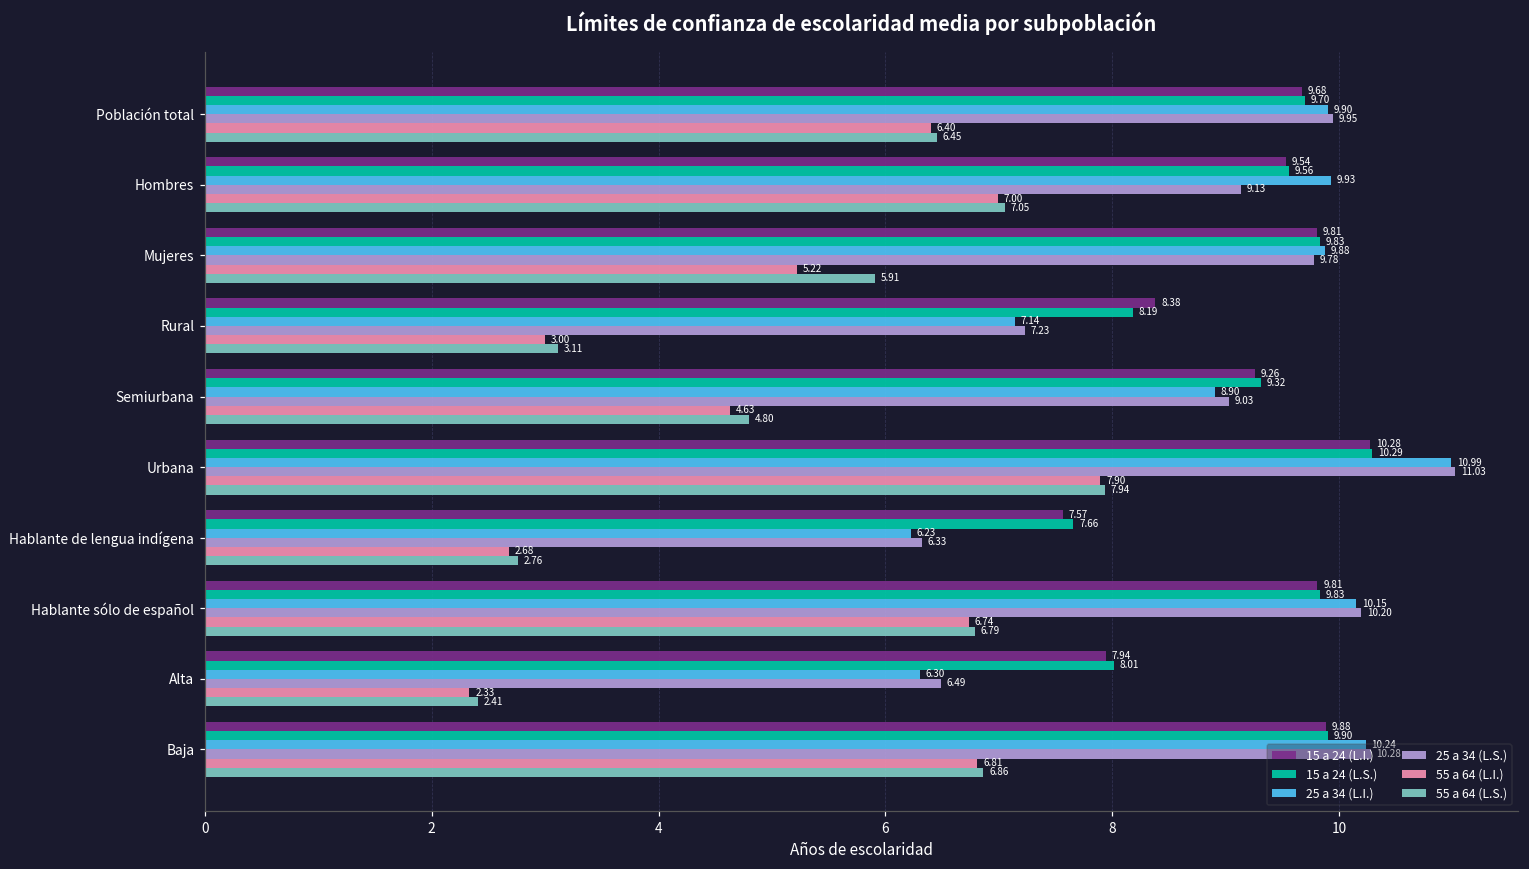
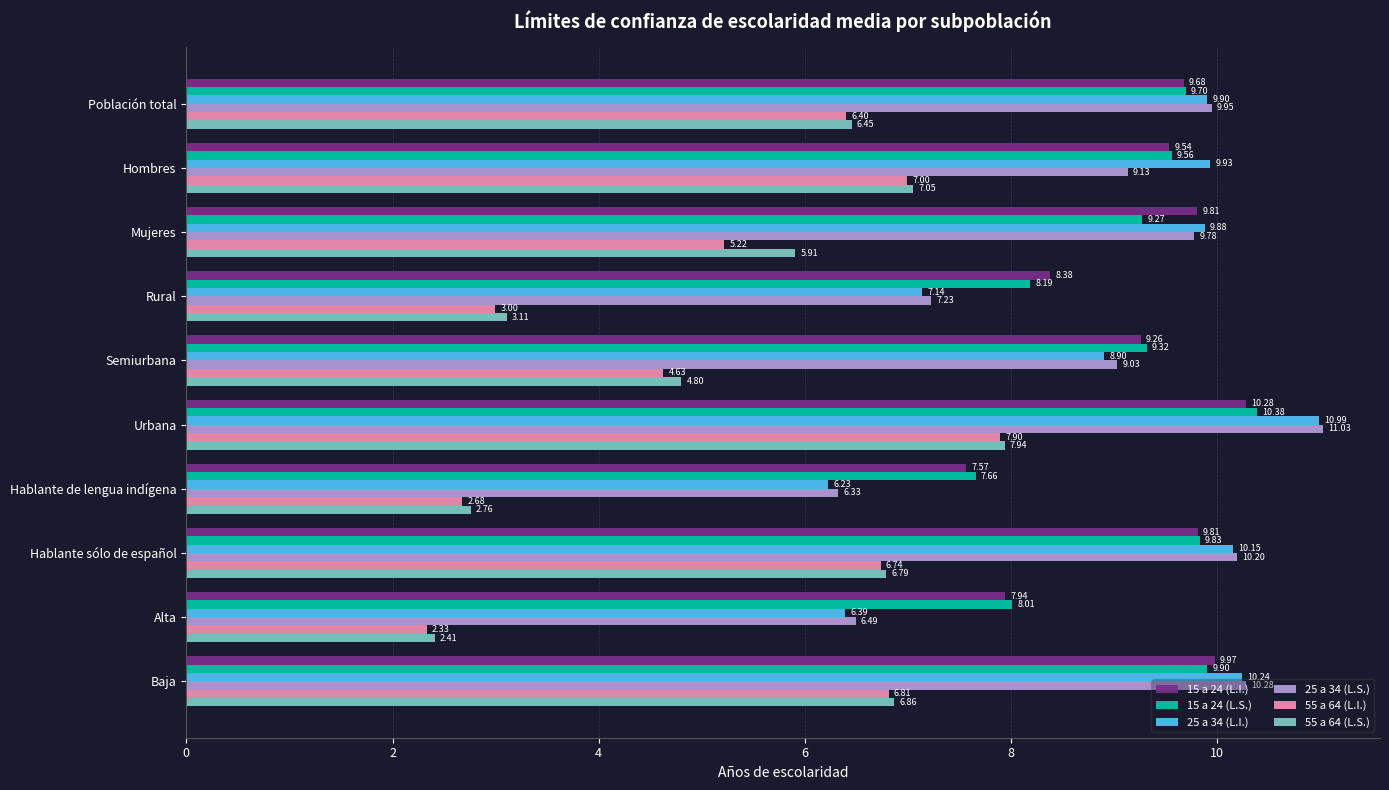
15 a 24 (L.S.), Mujeres: 9.83 -> 9.27
15 a 24 (L.S.), Urbana: 10.29 -> 10.38
25 a 34 (L.I.), Alta: 6.30 -> 6.39
15 a 24 (L.I.), Baja: 9.88 -> 9.97
